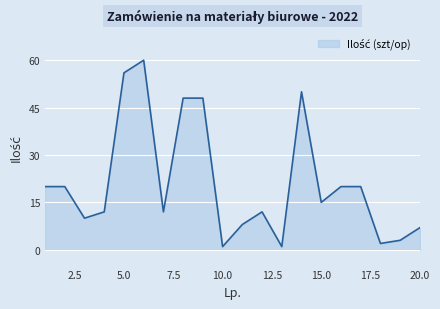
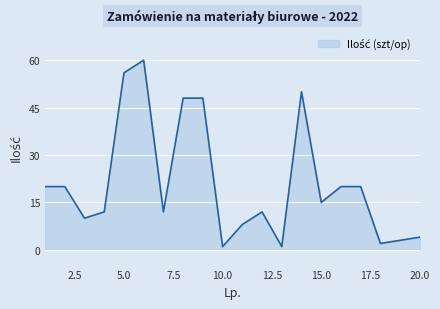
20.0: 7 -> 4
